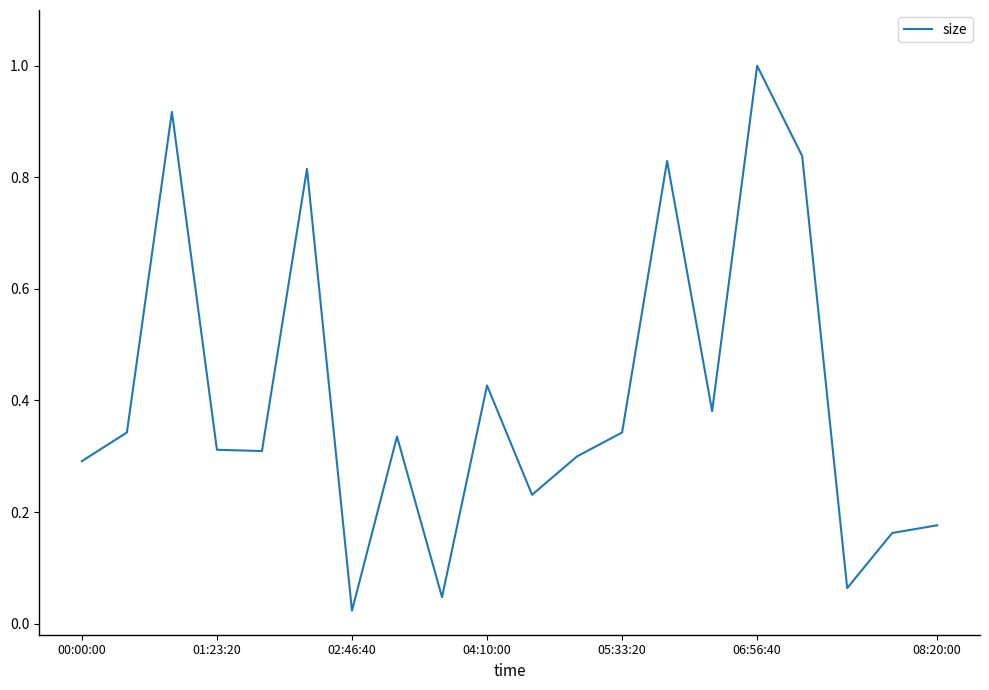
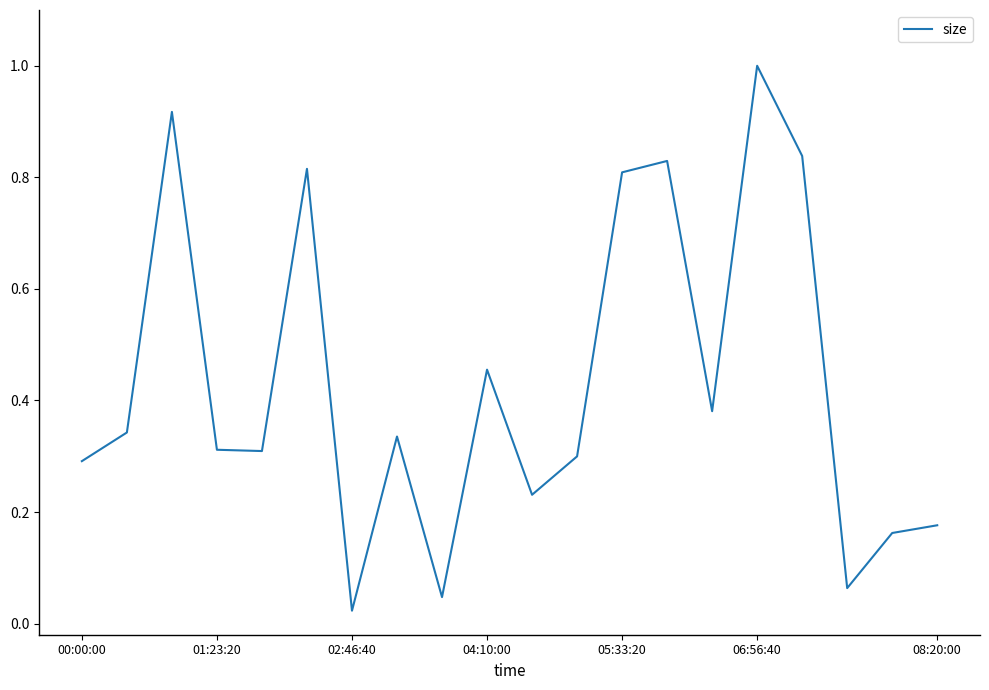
04:10:00: 0.43 -> 0.46
05:33:20: 0.34 -> 0.81
